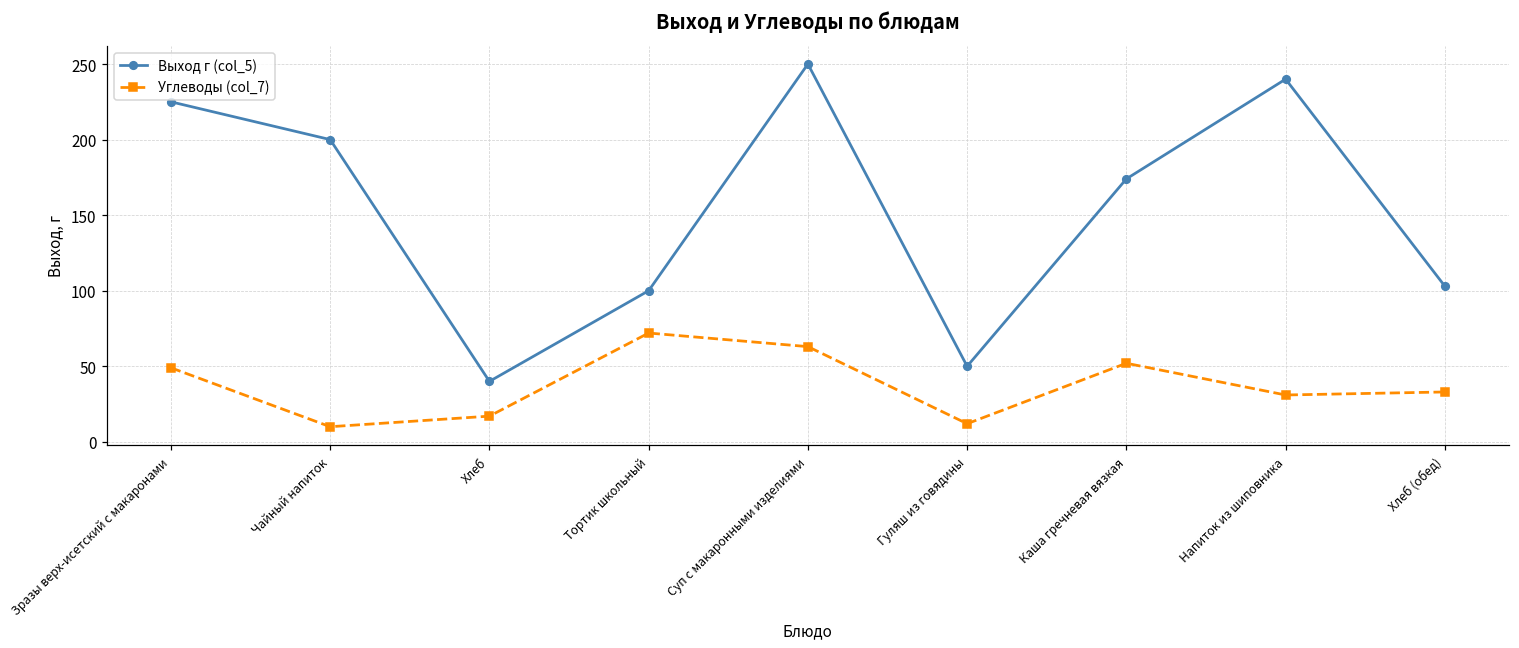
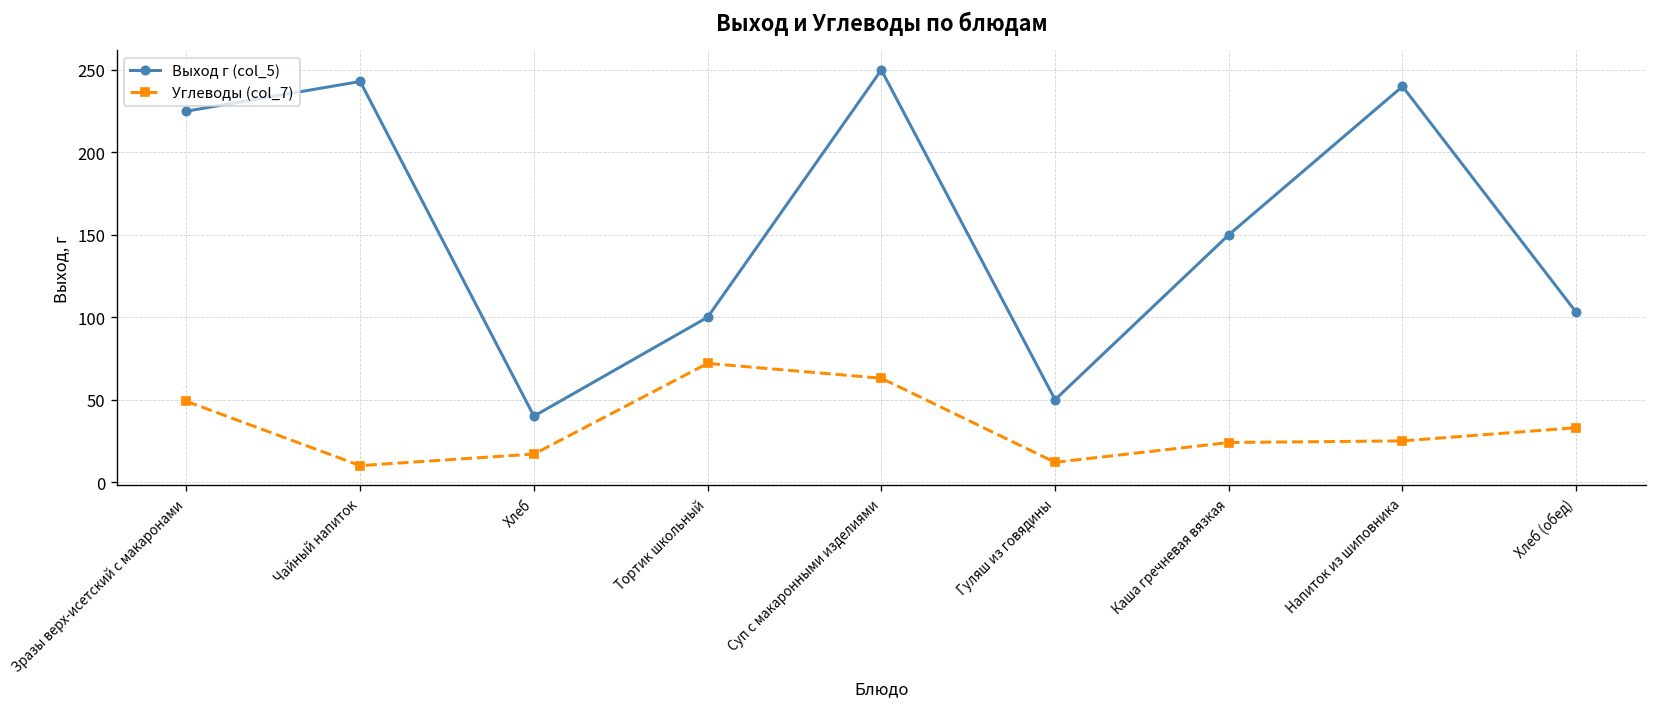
Выход г (col_5), Чайный напиток: 200 -> 243
Выход г (col_5), Каша гречневая вязкая: 174 -> 150
Углеводы (col_7), Каша гречневая вязкая: 52 -> 24
Углеводы (col_7), Напиток из шиповника: 31 -> 25
